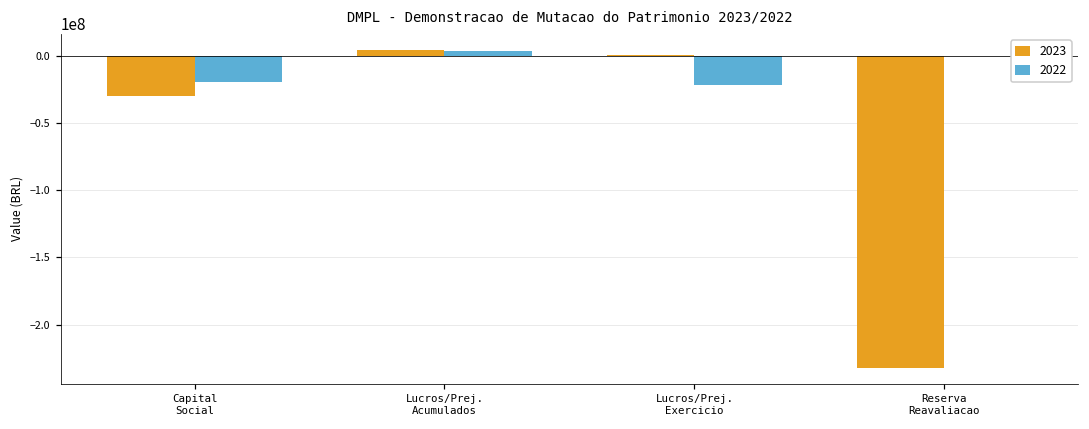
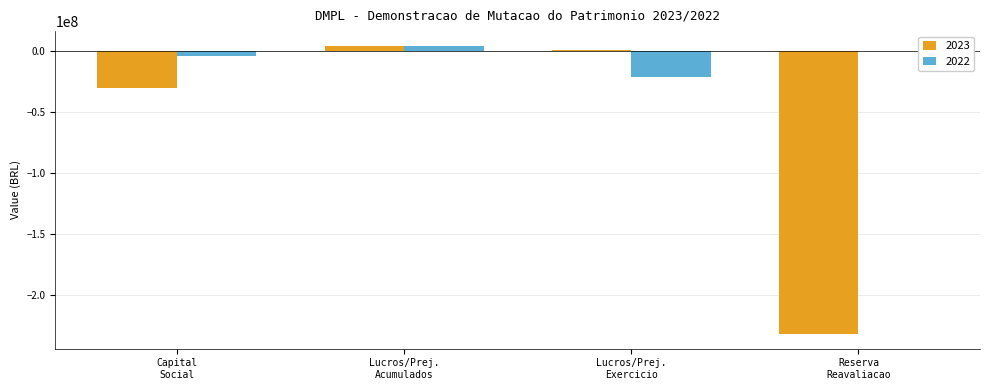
2022, Capital Social: -19000000 -> -4000000
